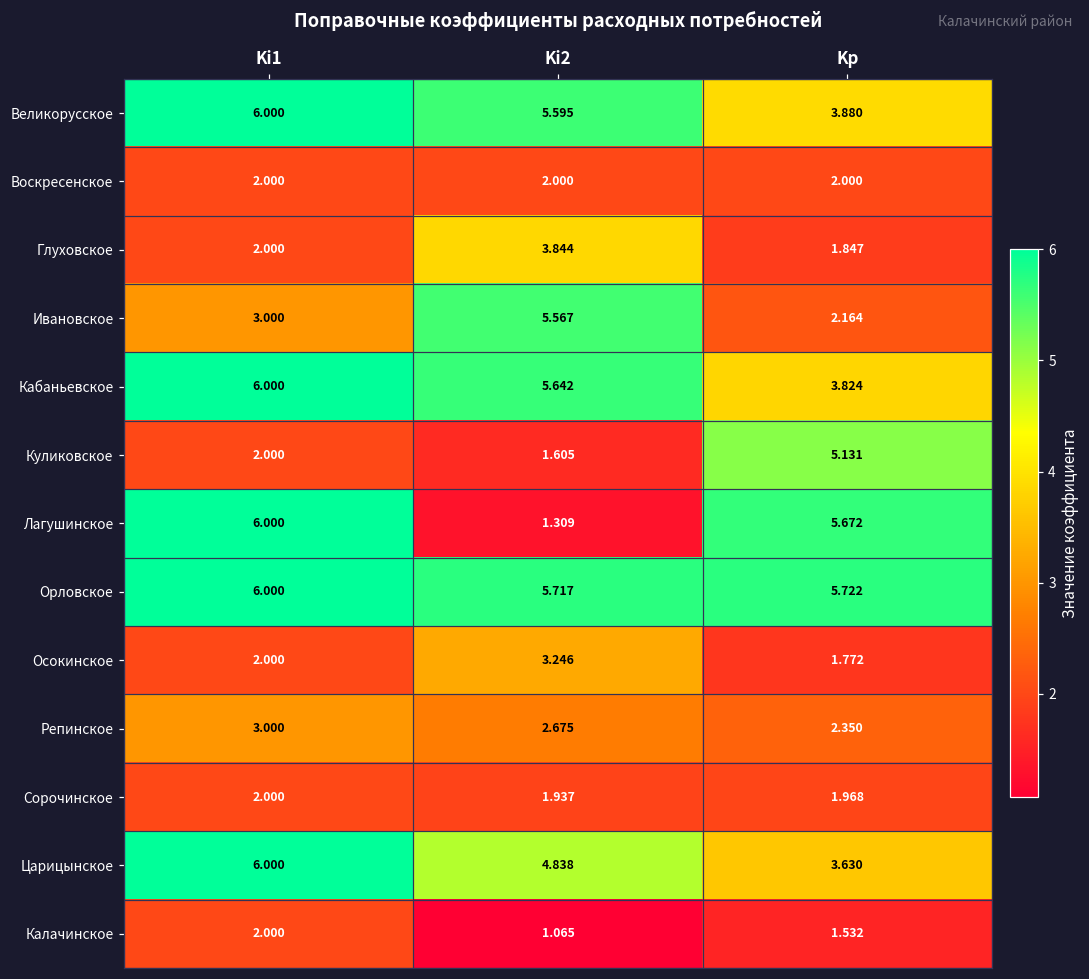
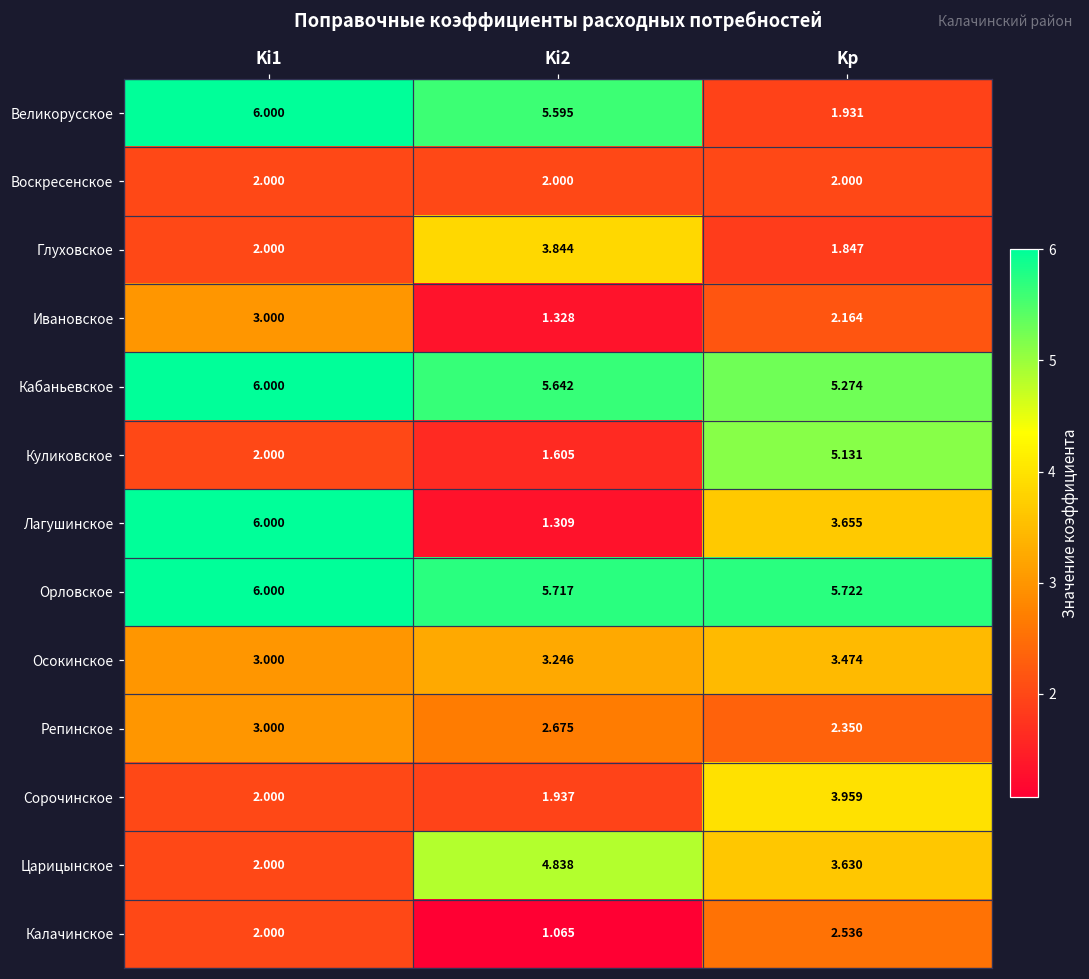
Великорусское, Kp: 3.880 -> 1.931
Ивановское, Ki2: 5.567 -> 1.328
Кабаньевское, Kp: 3.824 -> 5.274
Лагушинское, Kp: 5.672 -> 3.655
Осокинское, Ki1: 2.000 -> 3.000
Осокинское, Kp: 1.772 -> 3.474
Сорочинское, Kp: 1.968 -> 3.959
Царицынское, Ki1: 6.000 -> 2.000
Калачинское, Kp: 1.532 -> 2.536
